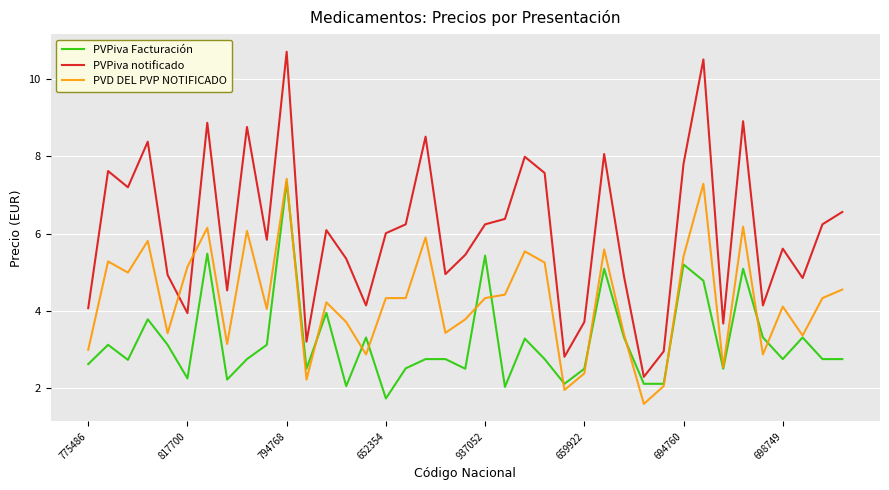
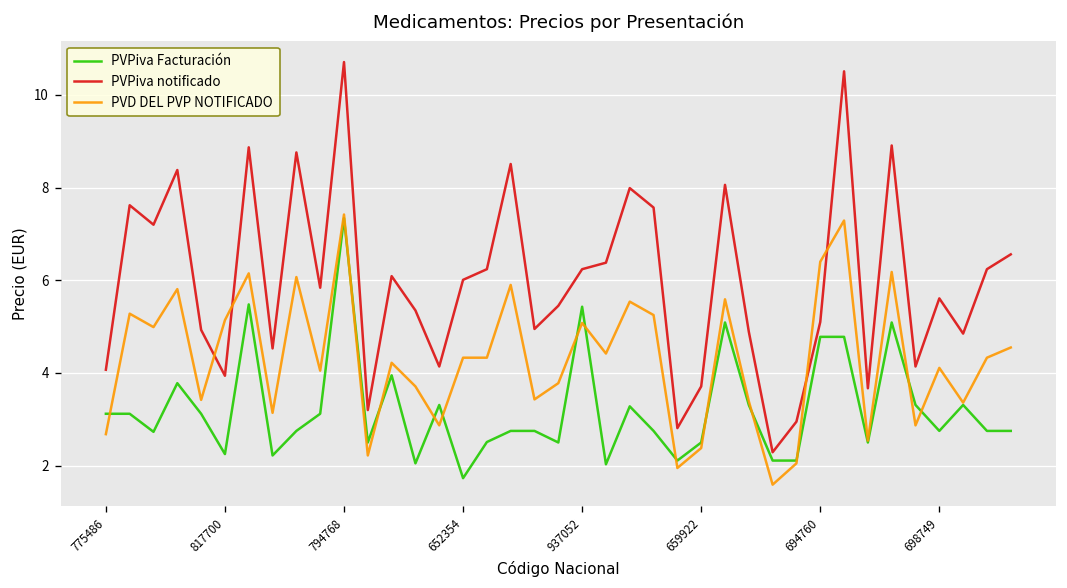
PVPiva Facturación, 775486: 2.6 -> 3.1
PVD DEL PVP NOTIFICADO, 775486: 3.0 -> 2.7
PVD DEL PVP NOTIFICADO, 937052: 4.3 -> 5.1
PVPiva Facturación, 694760: 5.2 -> 4.8
PVPiva notificado, 694760: 7.8 -> 5.1
PVD DEL PVP NOTIFICADO, 694760: 5.4 -> 6.4
